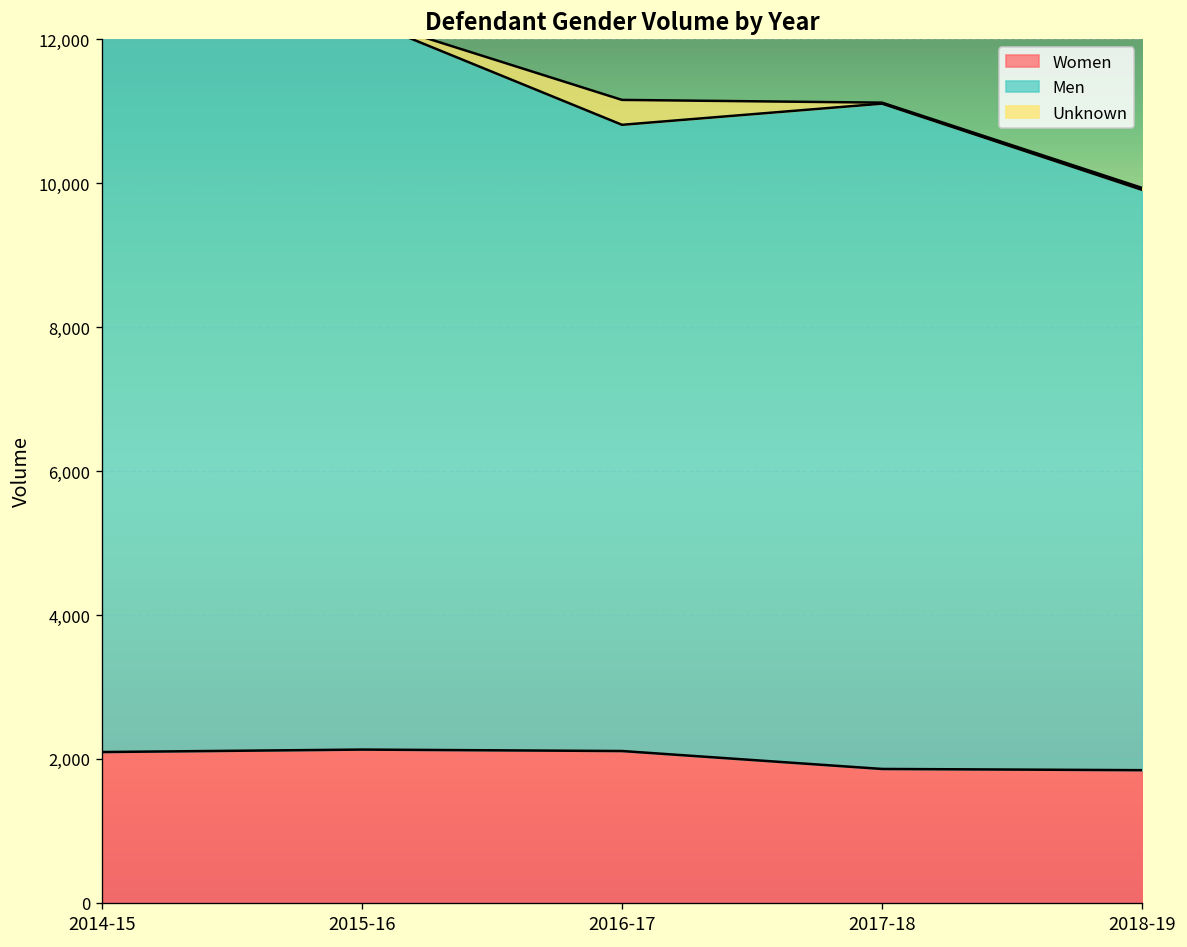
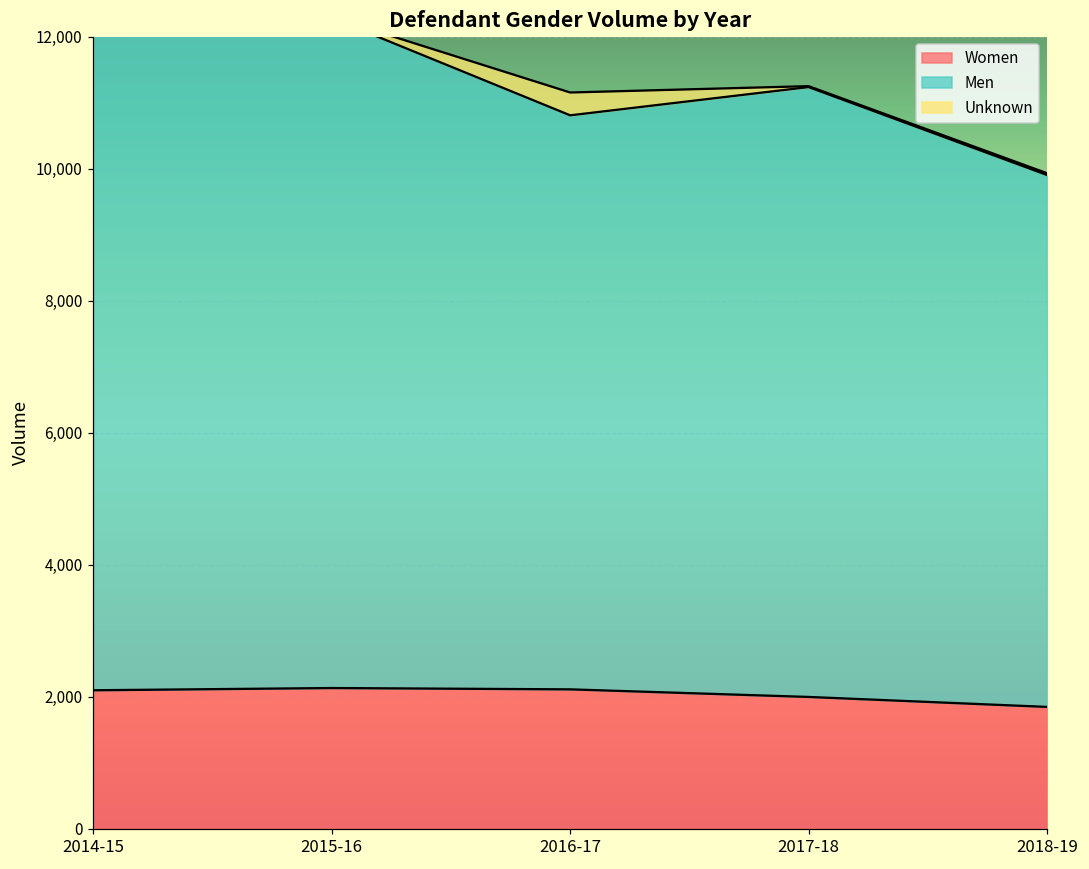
Women, 2017-18: 1,900 -> 2,000
